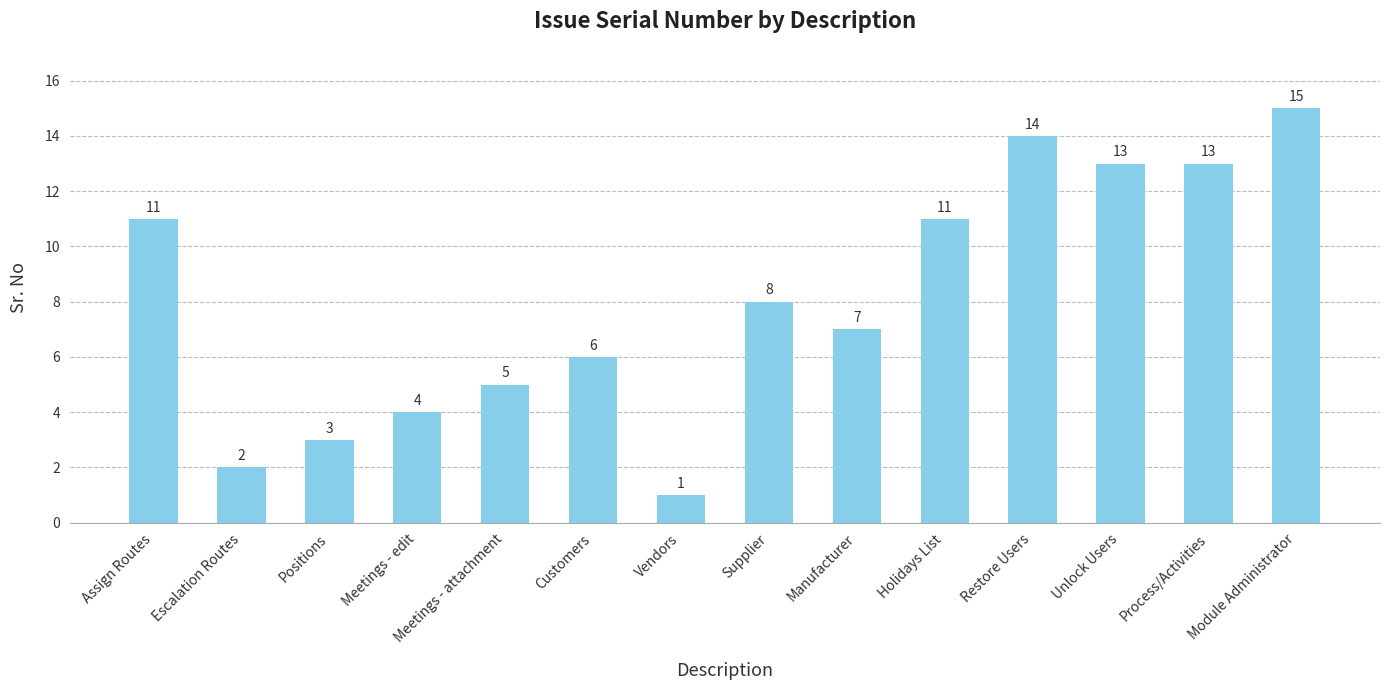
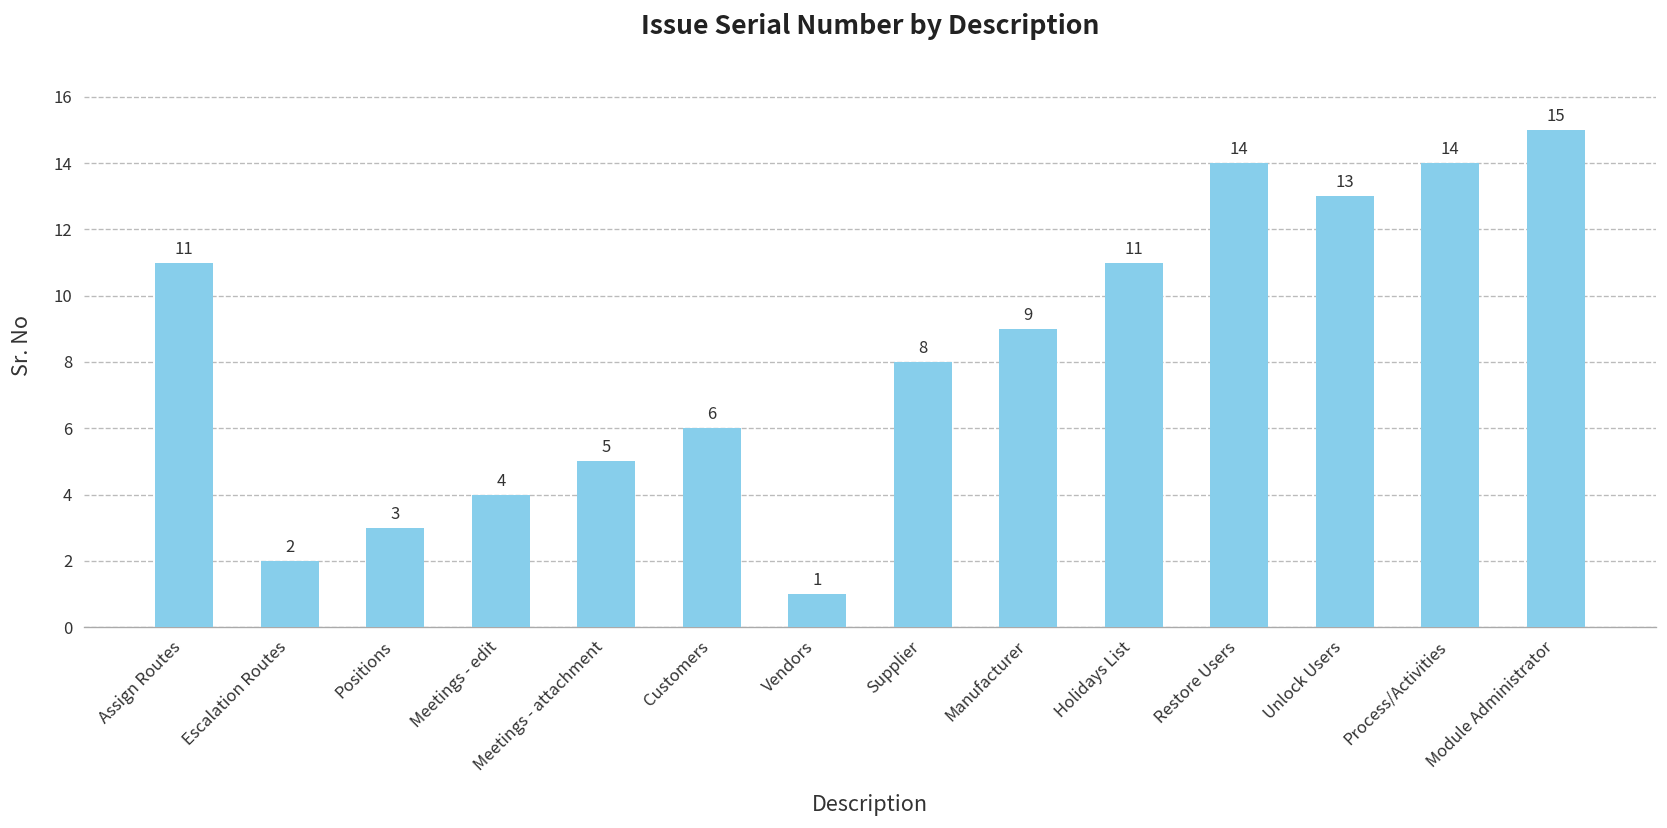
Manufacturer: 7 -> 9
Process/Activities: 13 -> 14
